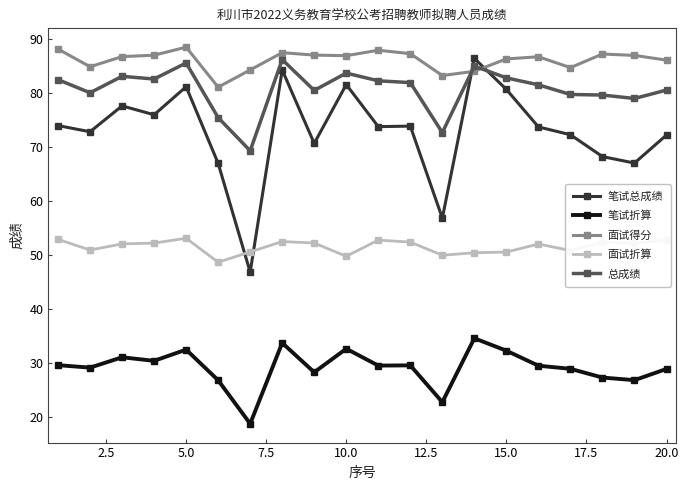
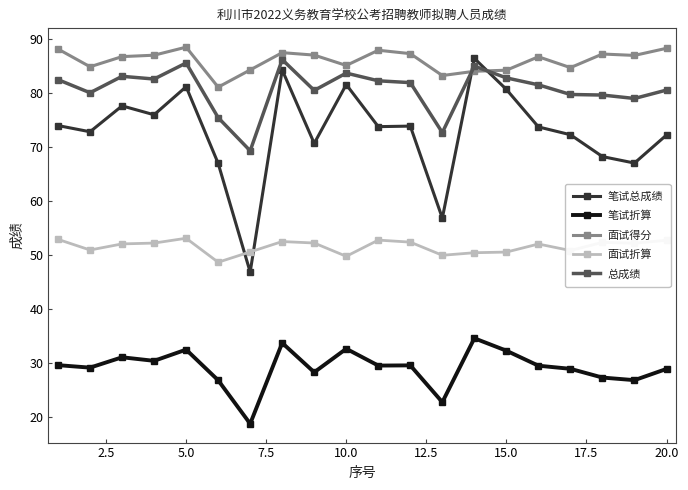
面试得分, 10.0: 87 -> 85
面试得分, 15.0: 86 -> 84
面试得分, 20.0: 86 -> 88
